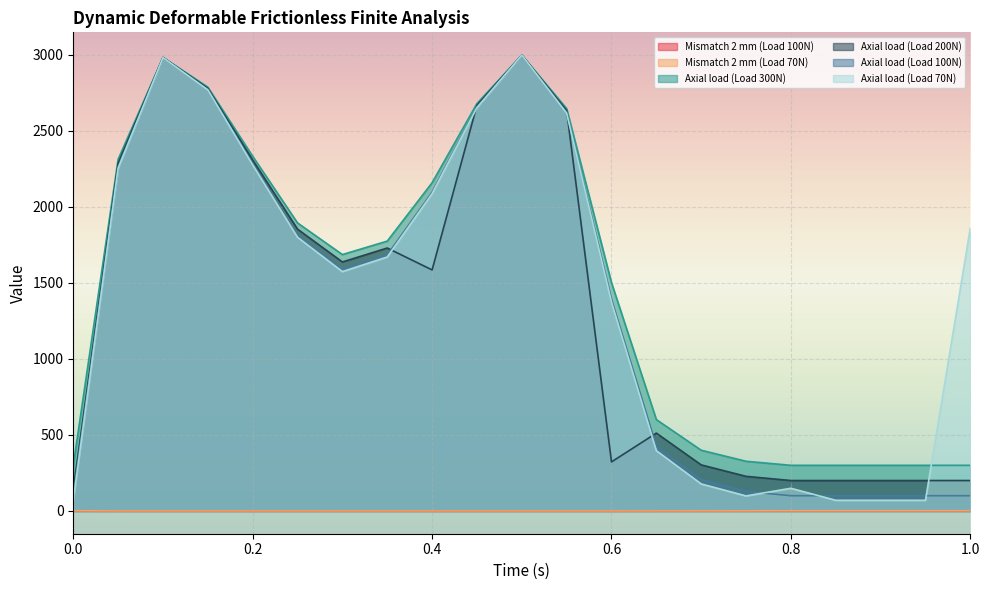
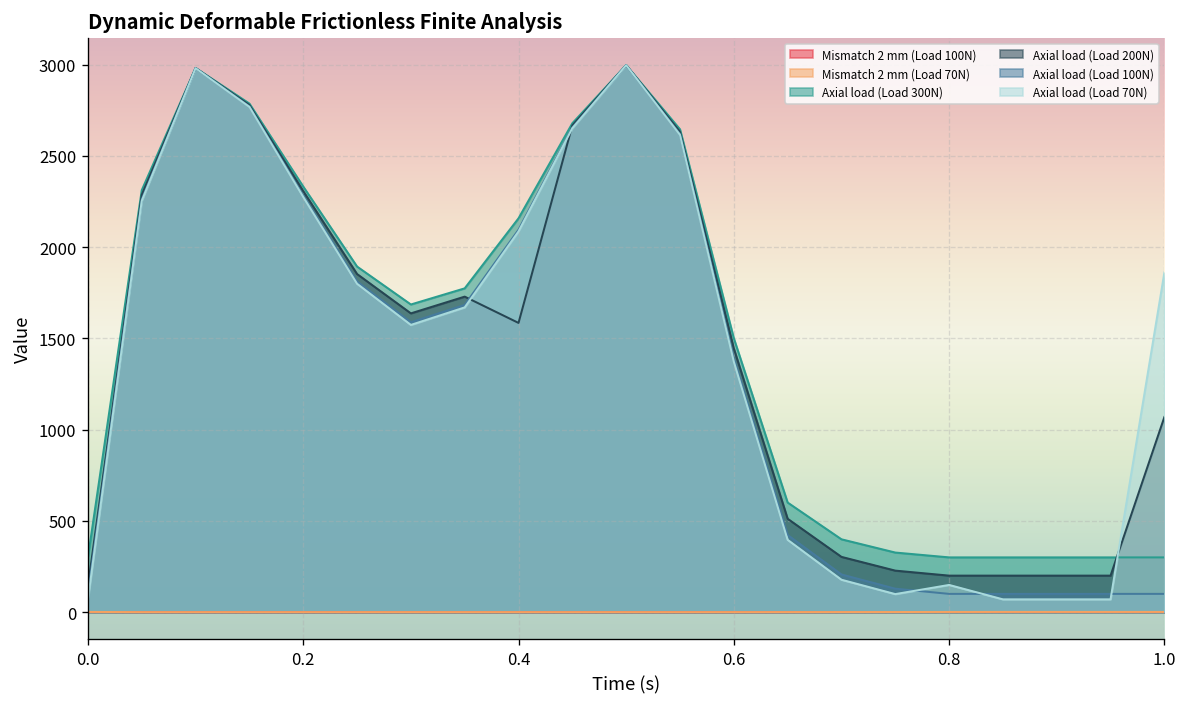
Axial load (Load 200N), 0.6: 320 -> 1450
Axial load (Load 200N), 1.0: 200 -> 1070
